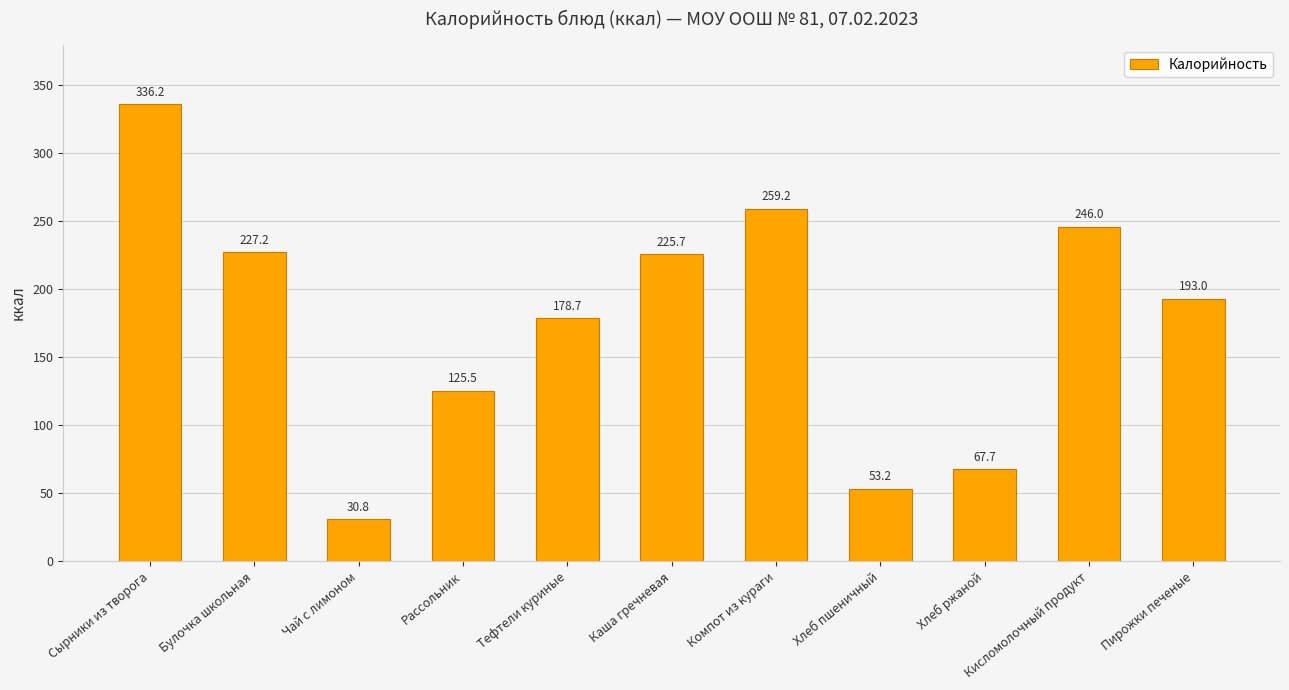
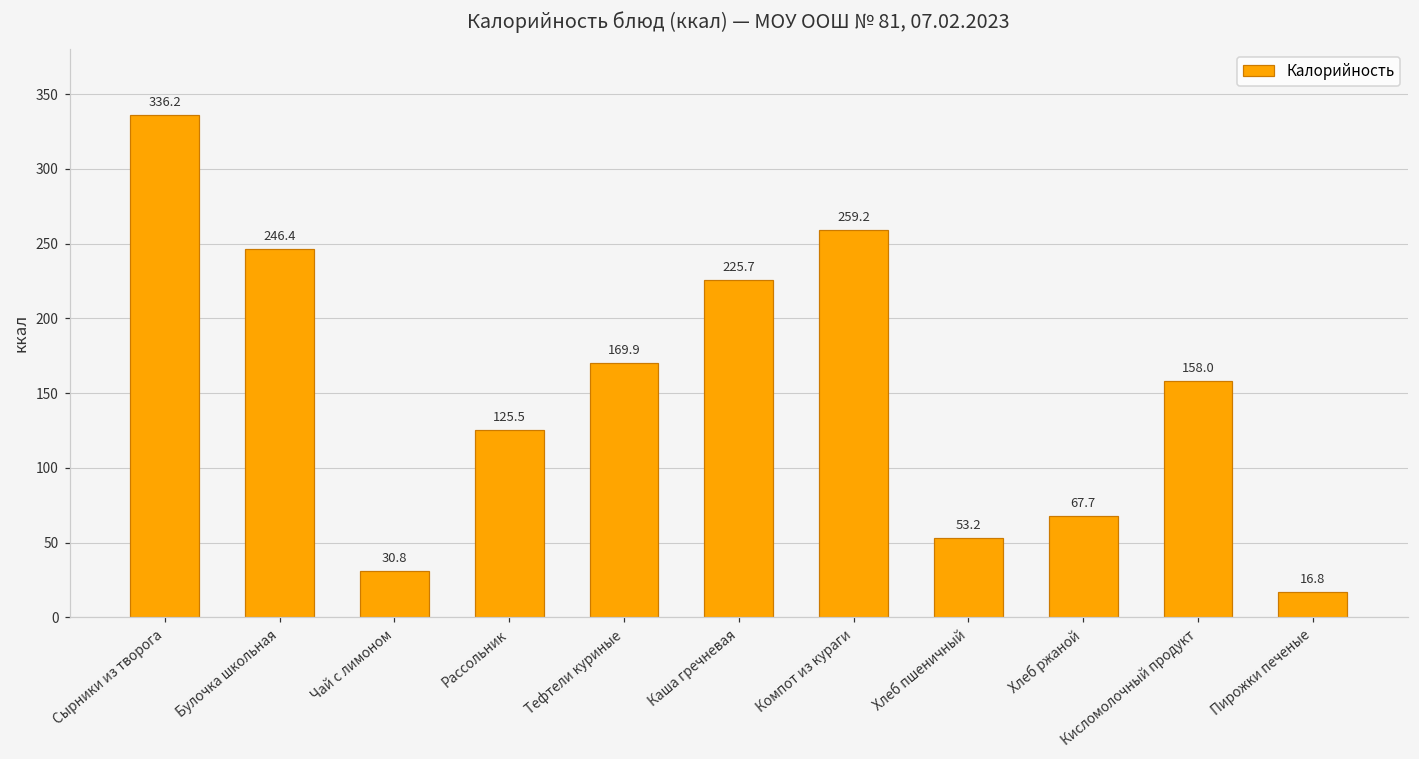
Булочка школьная: 227.2 -> 246.4
Тефтели куриные: 178.7 -> 169.9
Кисломолочный продукт: 246.0 -> 158.0
Пирожки печеные: 193.0 -> 16.8
